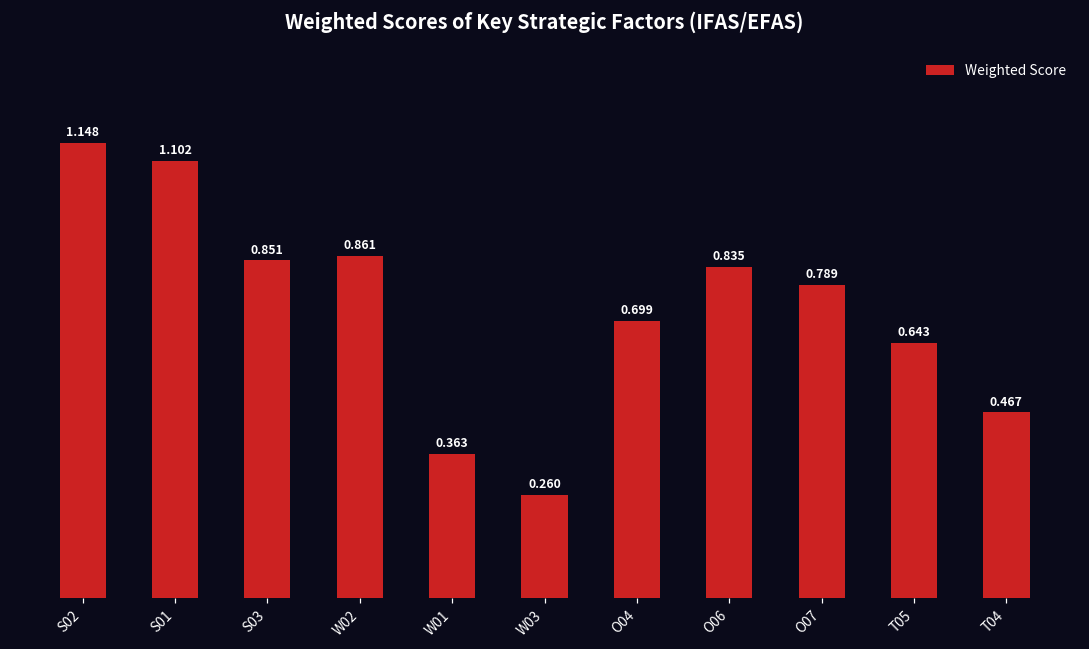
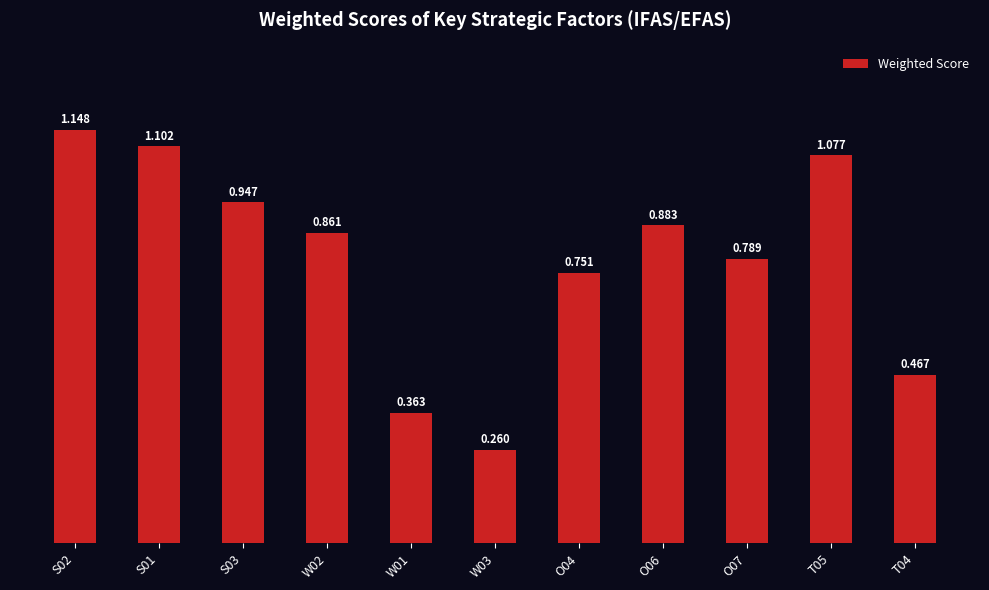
S03: 0.851 -> 0.947
O04: 0.699 -> 0.751
O06: 0.835 -> 0.883
T05: 0.643 -> 1.077
